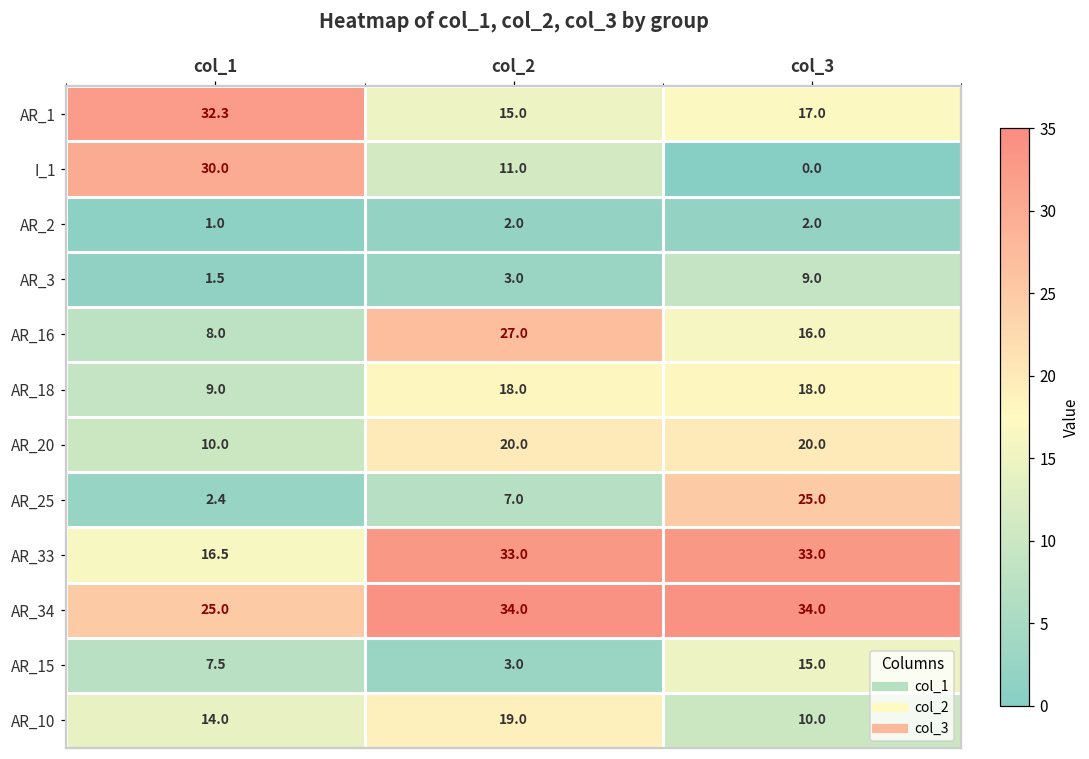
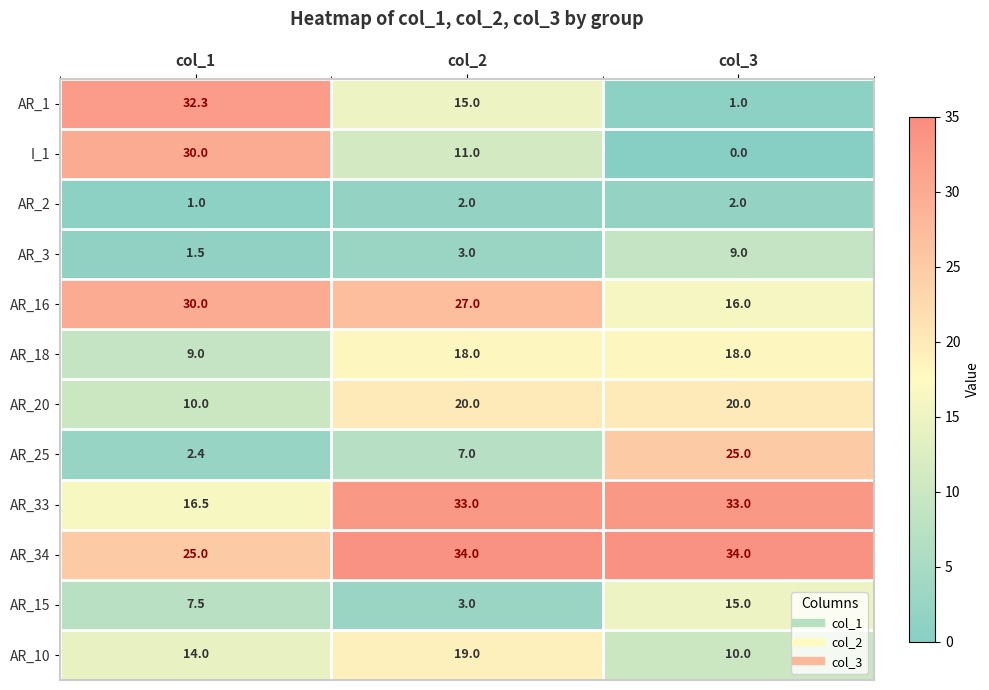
AR_1, col_3: 17.0 -> 1.0
AR_16, col_1: 8.0 -> 30.0
